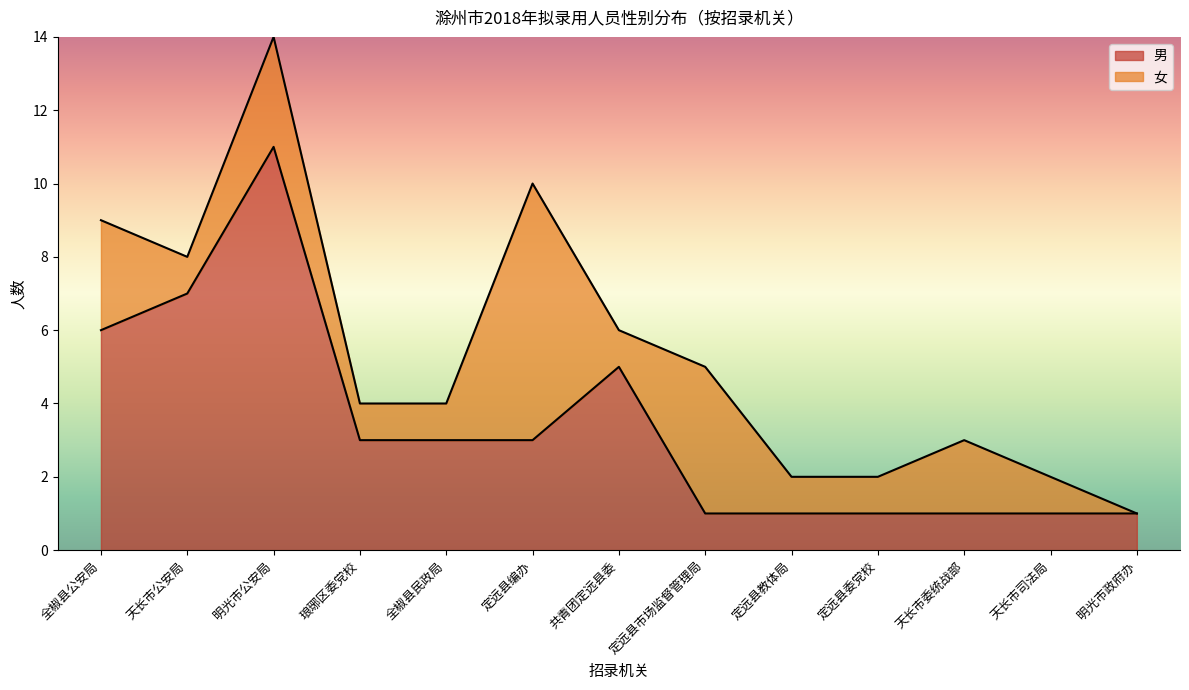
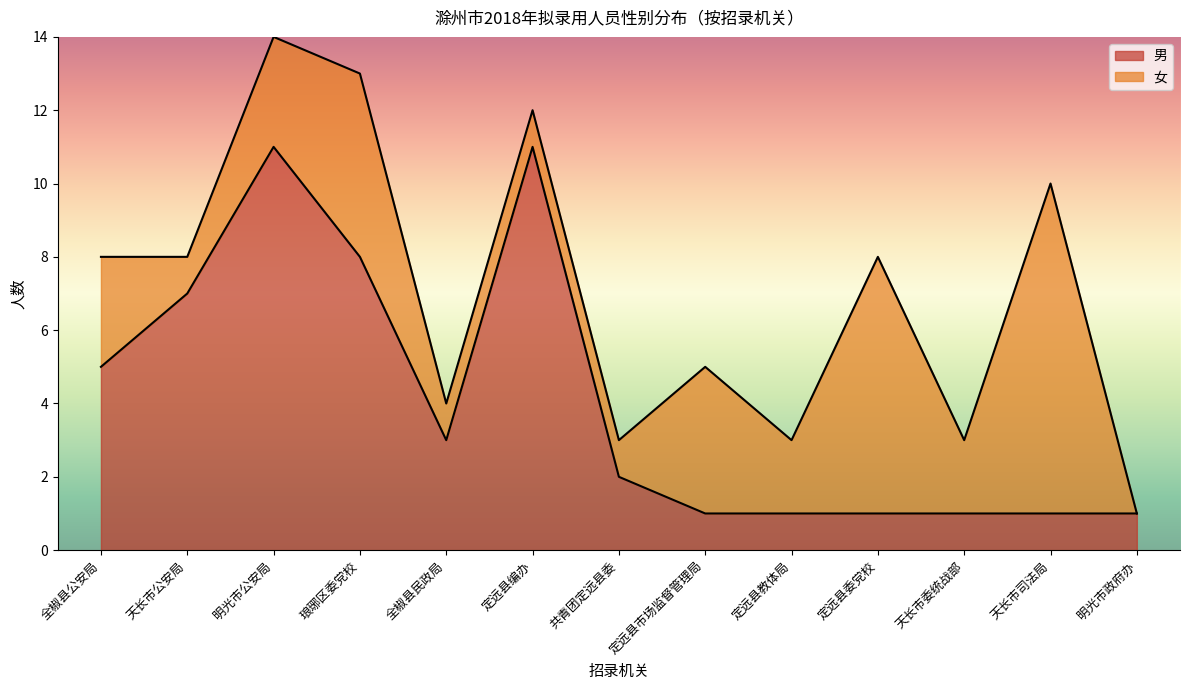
男, 全椒县公安局: 6 -> 5
男, 琅琊区委党校: 3 -> 8
女, 琅琊区委党校: 1 -> 5
男, 定远县编办: 3 -> 11
女, 定远县编办: 7 -> 1
男, 共青团定远县委: 5 -> 2
女, 定远县教体局: 1 -> 2
女, 定远县委党校: 1 -> 7
女, 天长市司法局: 1 -> 9
